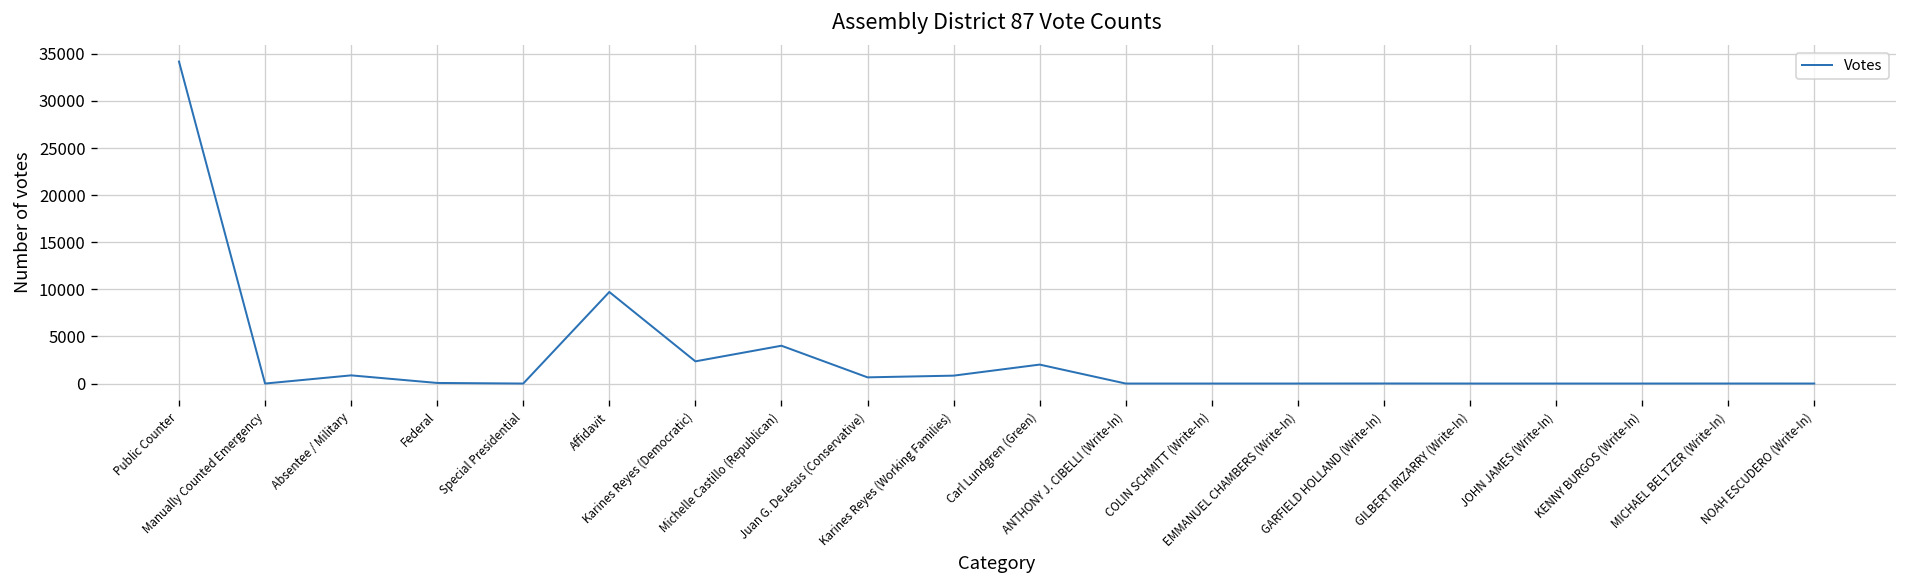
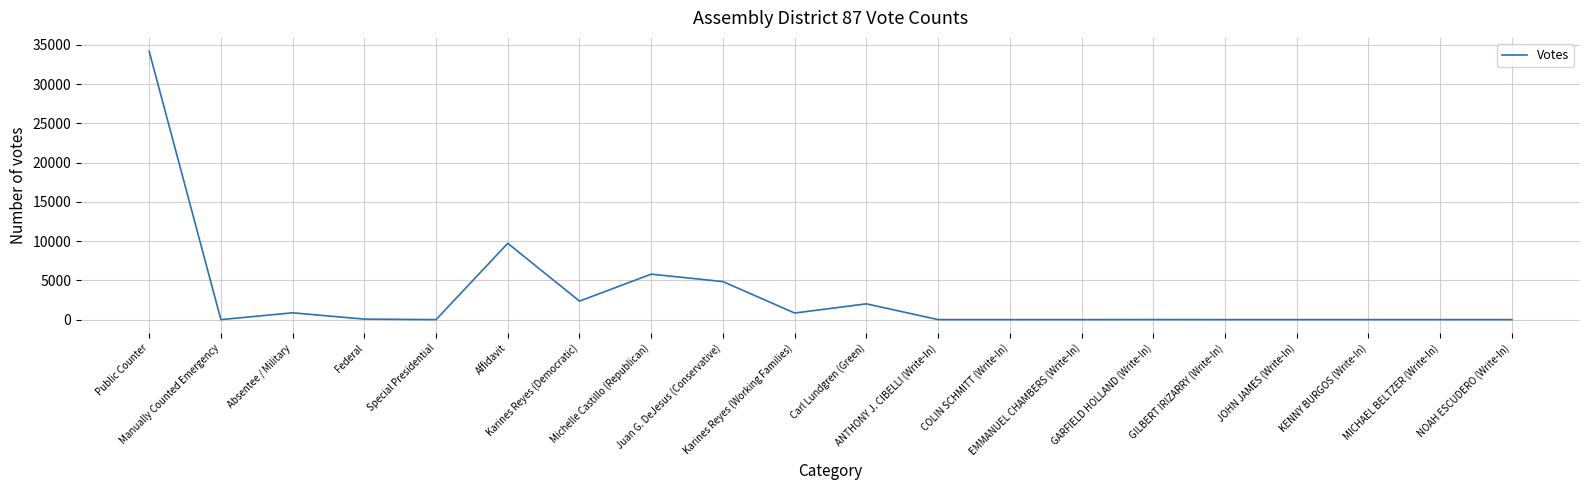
Michelle Castillo (Republican): 4000 -> 6000
Juan G. DeJesus (Conservative): 1000 -> 5000
